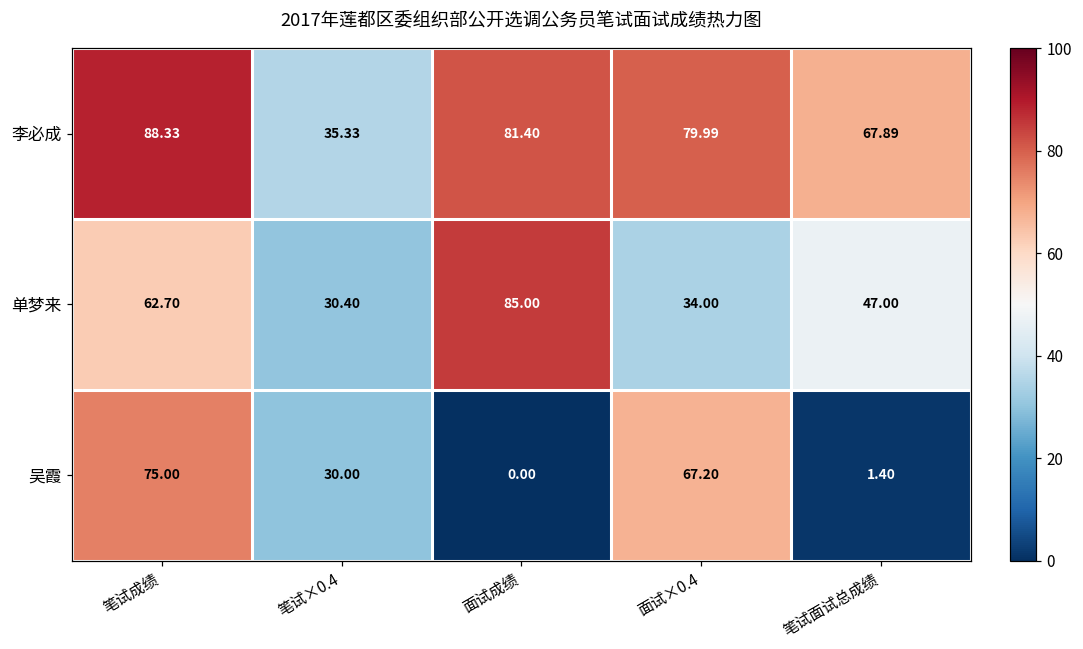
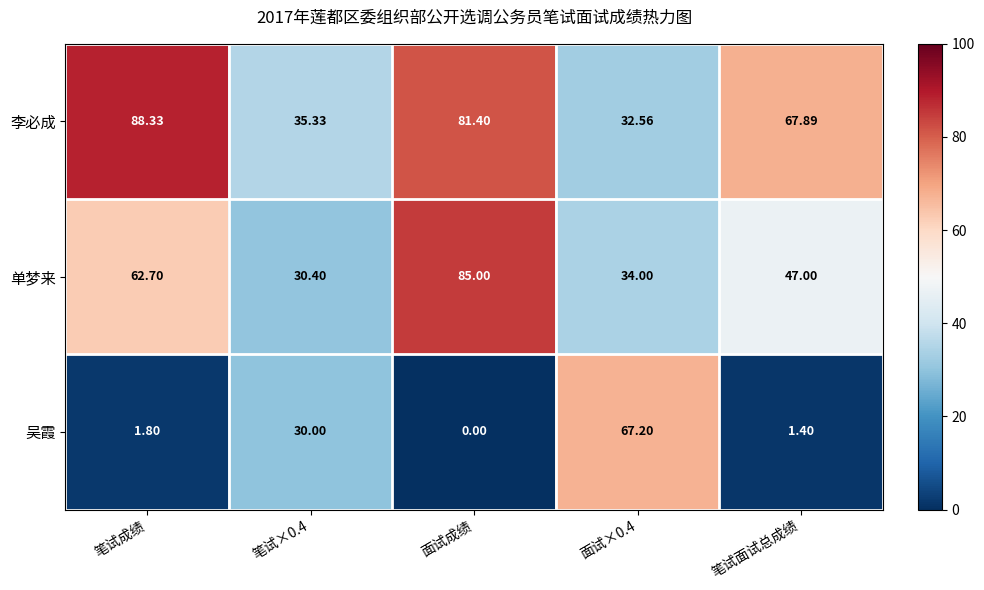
李必成, 面试×0.4: 79.99 -> 32.56
吴霞, 笔试成绩: 75.00 -> 1.80
